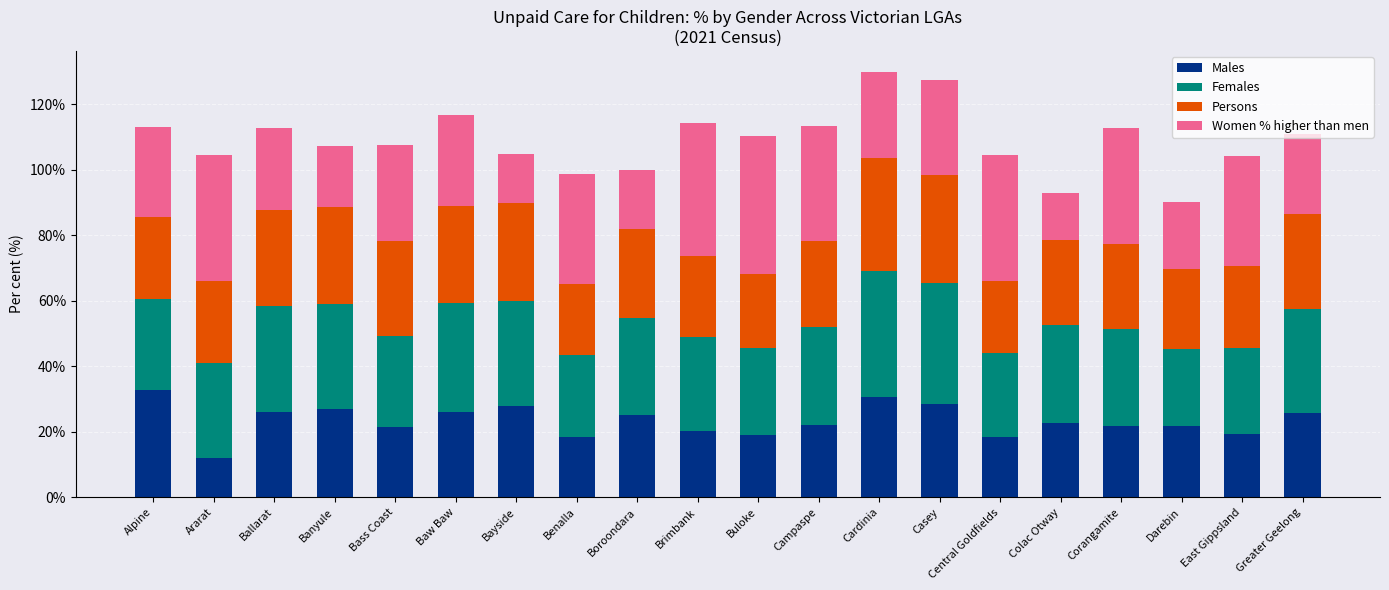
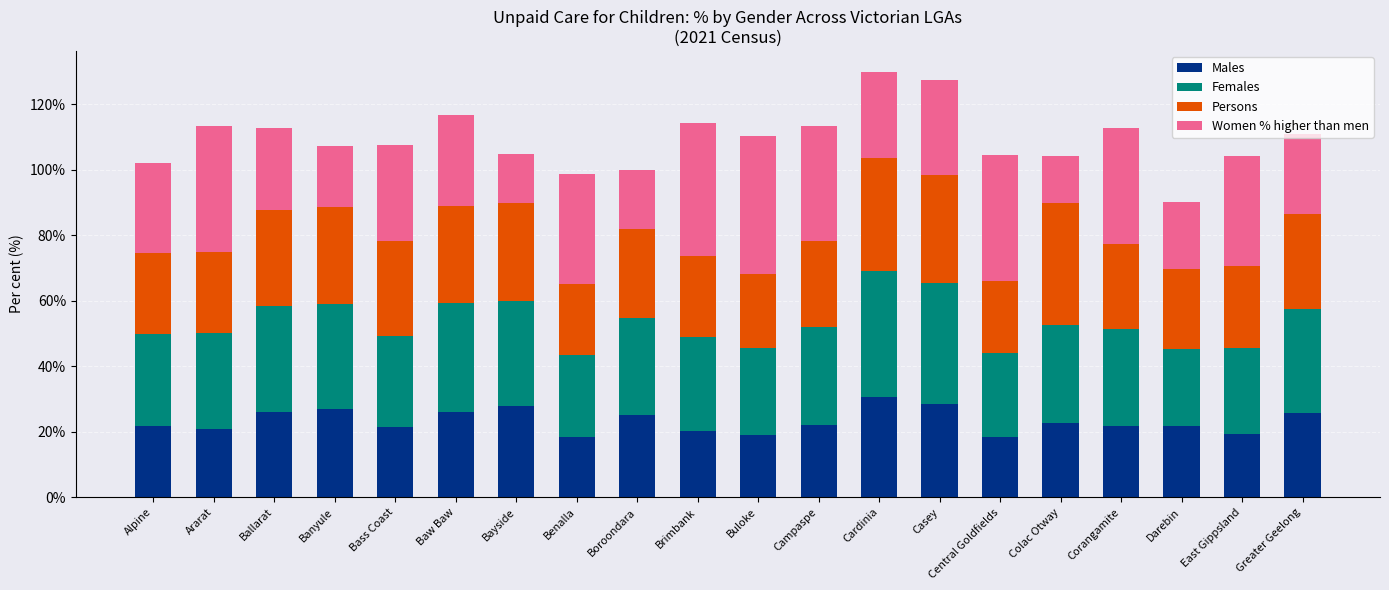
Males, Alpine: 33% -> 22%
Males, Ararat: 12% -> 21%
Persons, Colac Otway: 26% -> 37%
